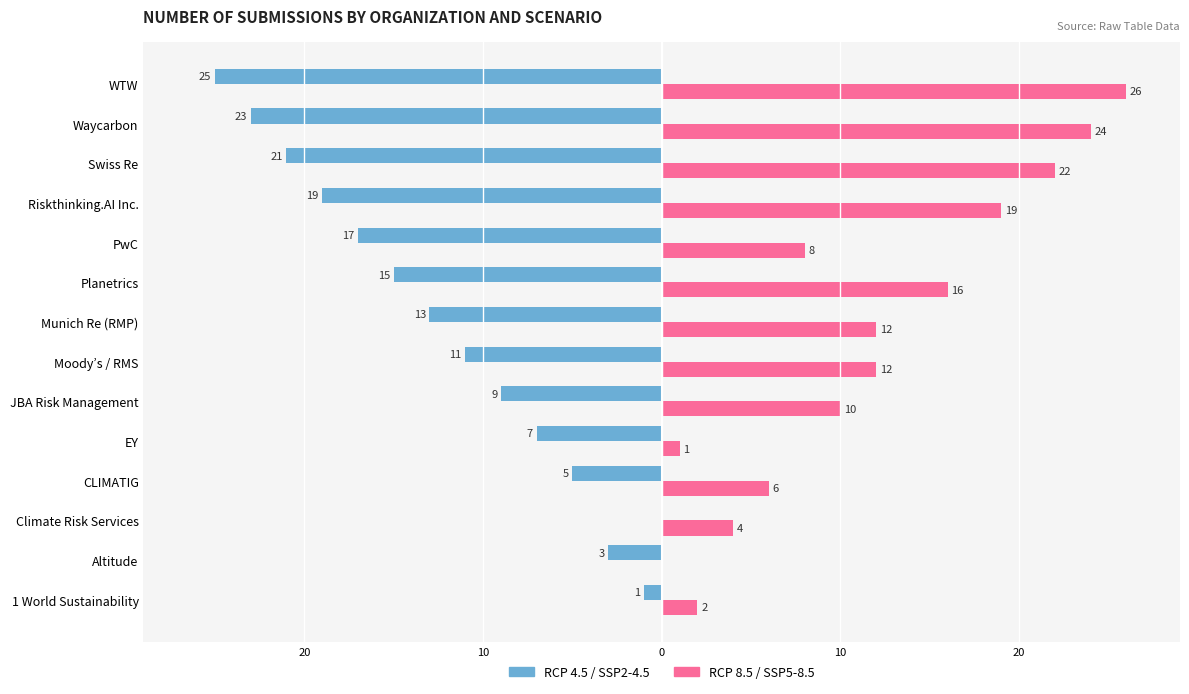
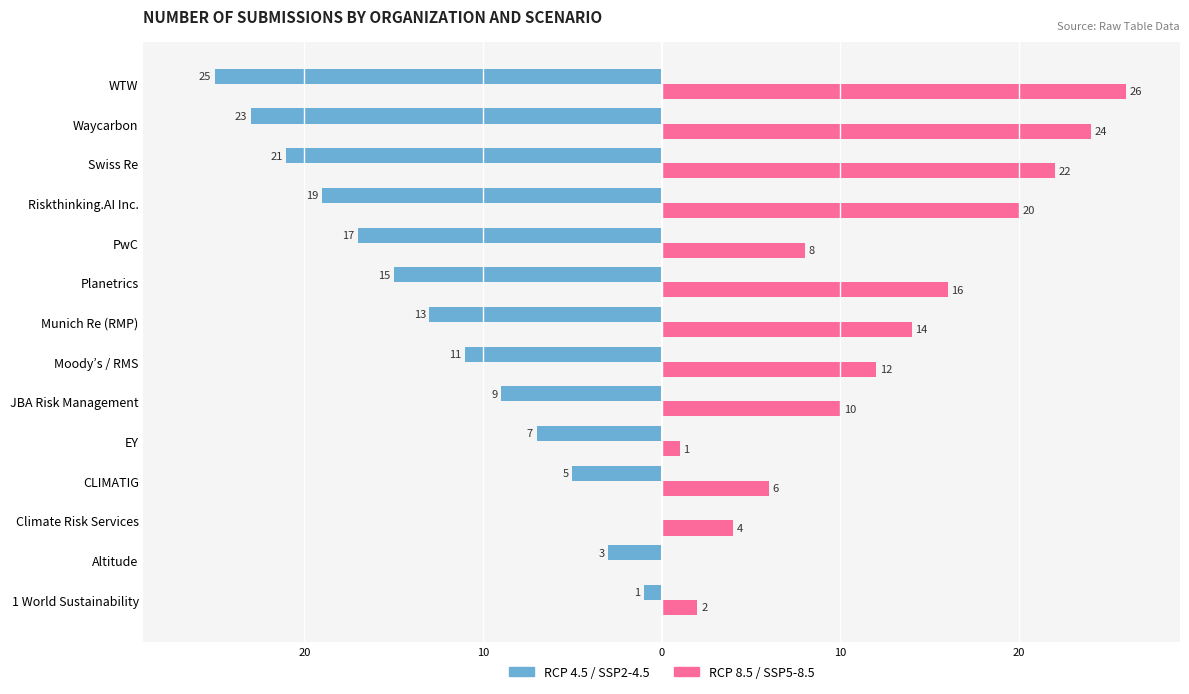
RCP 8.5 / SSP5-8.5, Riskthinking.AI Inc.: 19 -> 20
RCP 8.5 / SSP5-8.5, Munich Re (RMP): 12 -> 14
